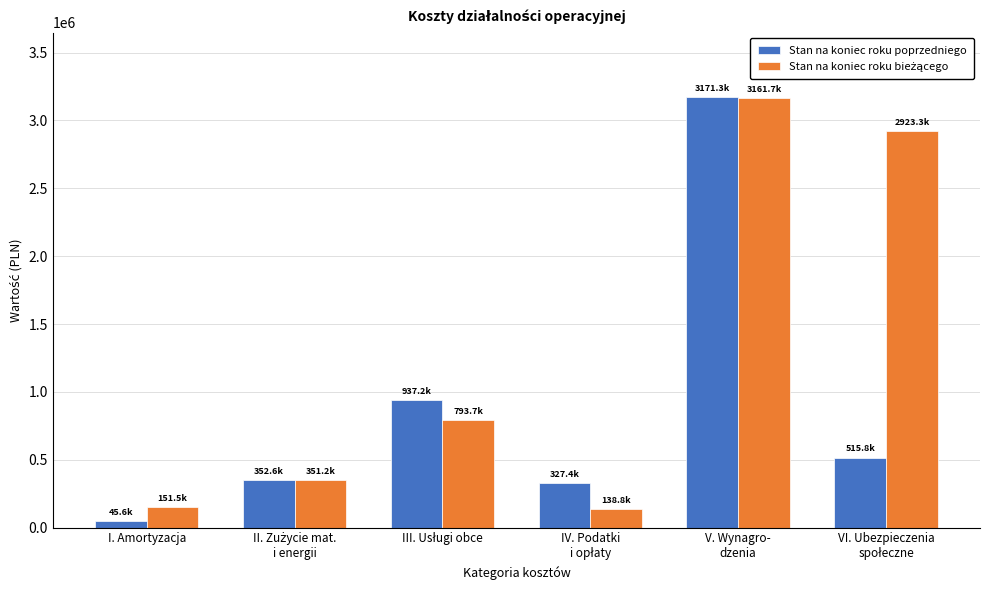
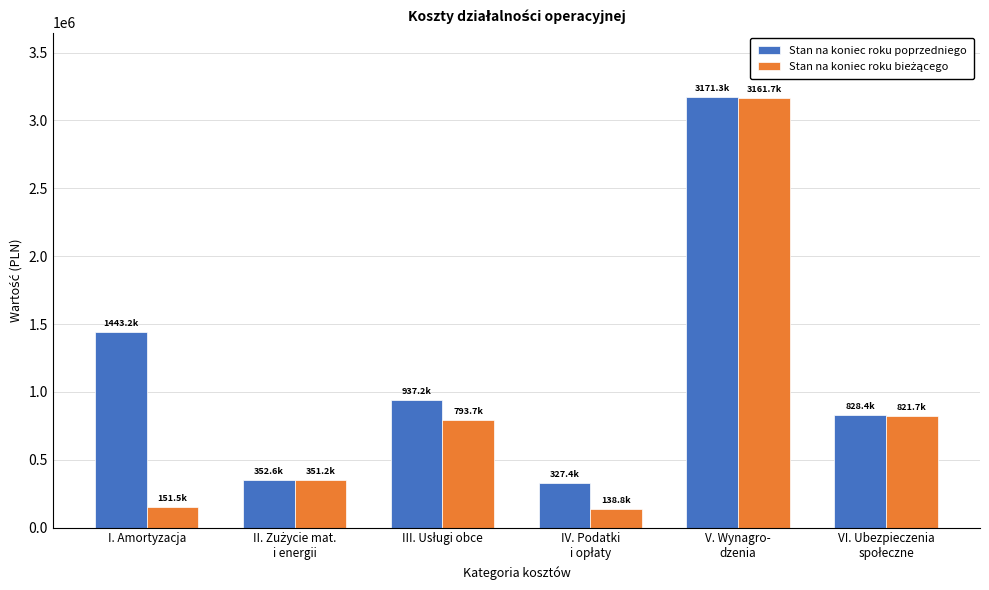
Stan na koniec roku poprzedniego, I. Amortyzacja: 45.6k -> 1443.2k
Stan na koniec roku poprzedniego, VI. Ubezpieczenia społeczne: 515.8k -> 828.4k
Stan na koniec roku bieżącego, VI. Ubezpieczenia społeczne: 2923.3k -> 821.7k
